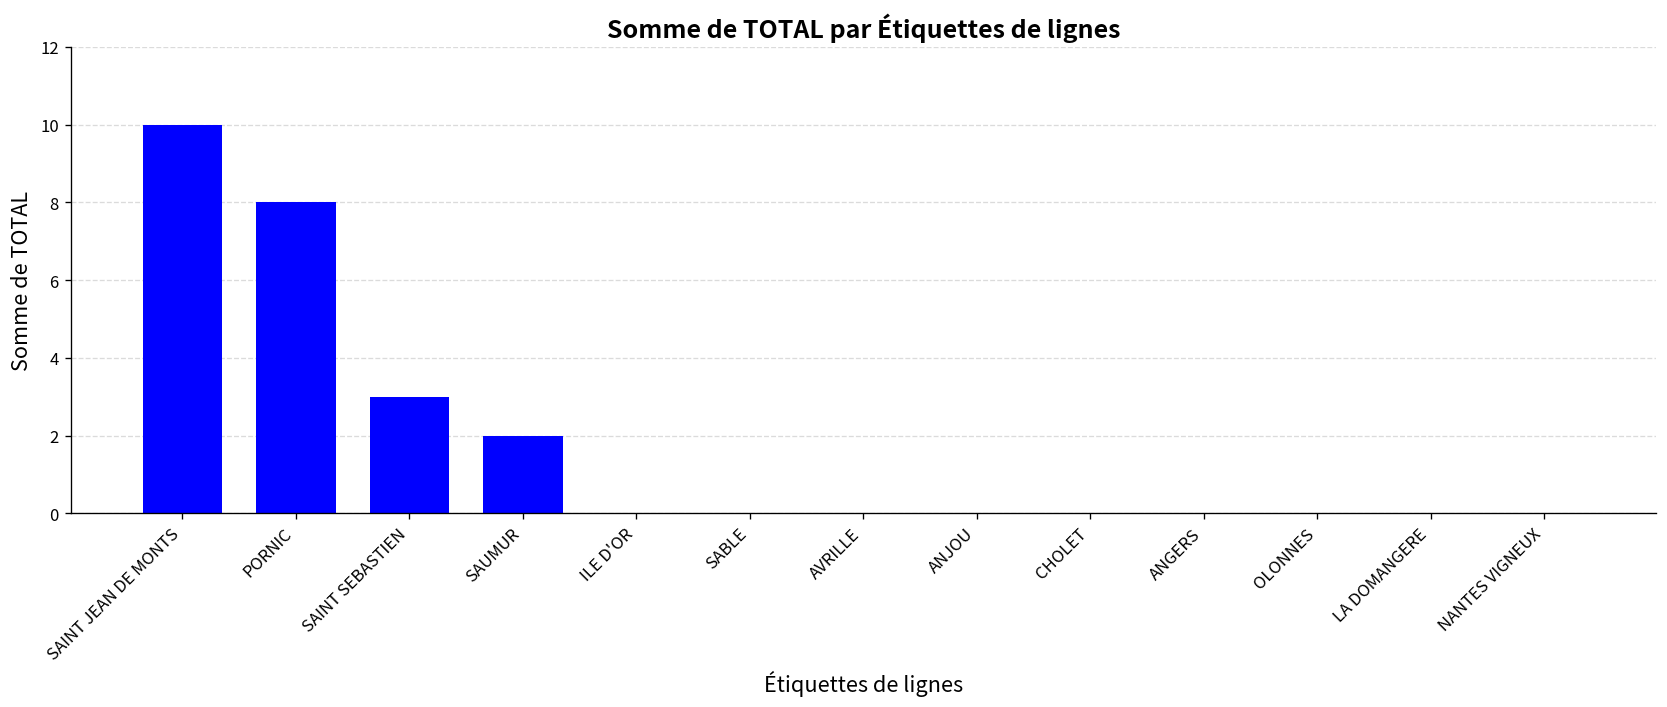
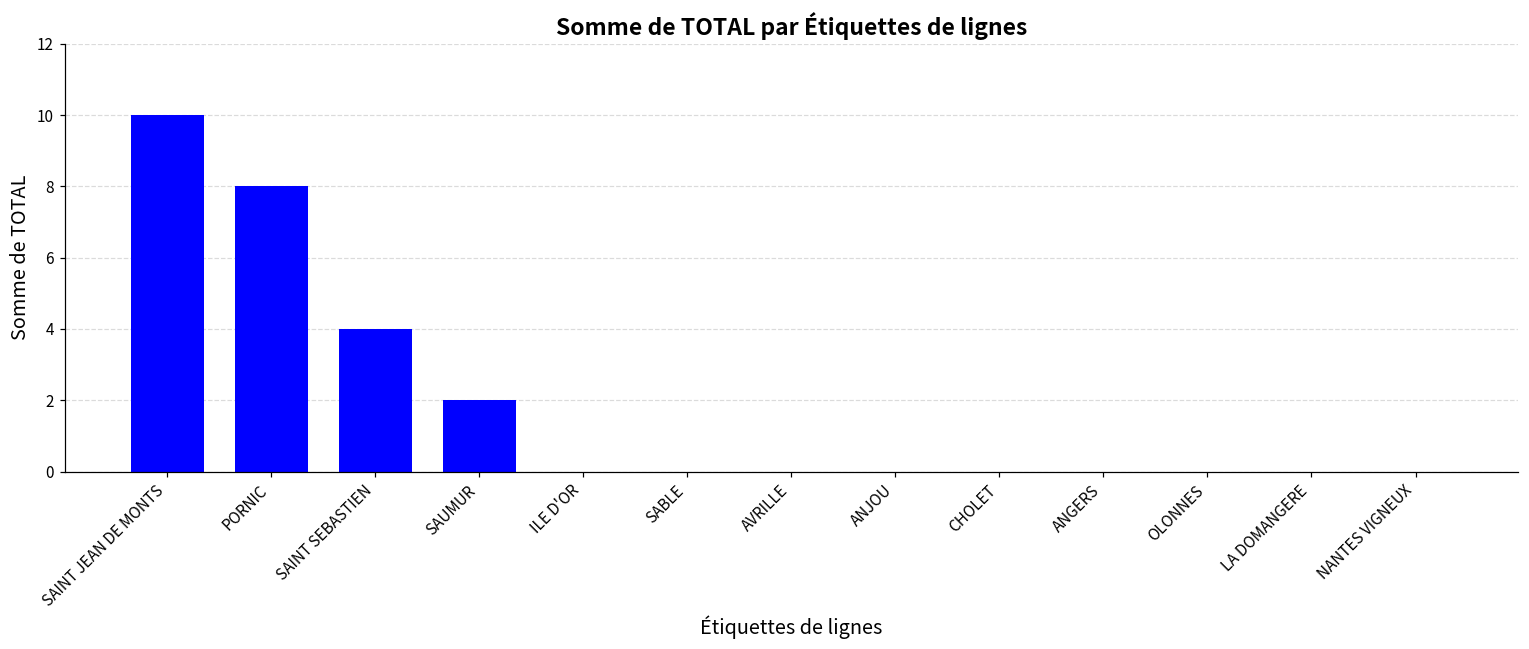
SAINT SEBASTIEN: 3 -> 4
